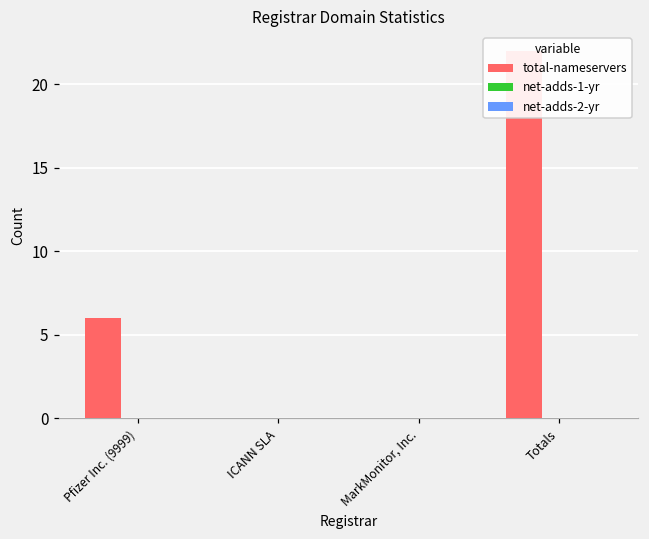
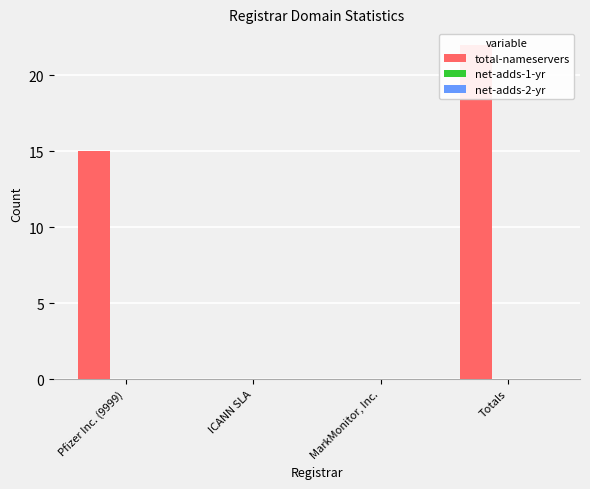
total-nameservers, Pfizer Inc. (9999): 6 -> 15
